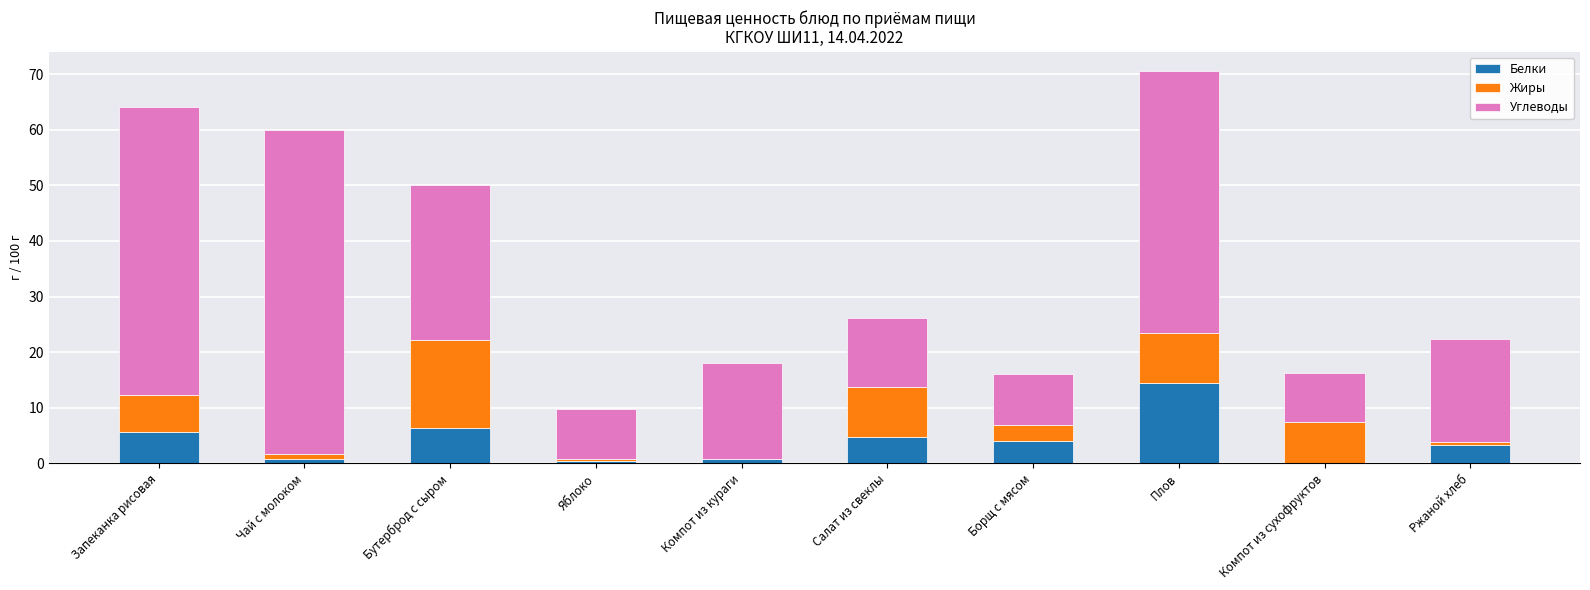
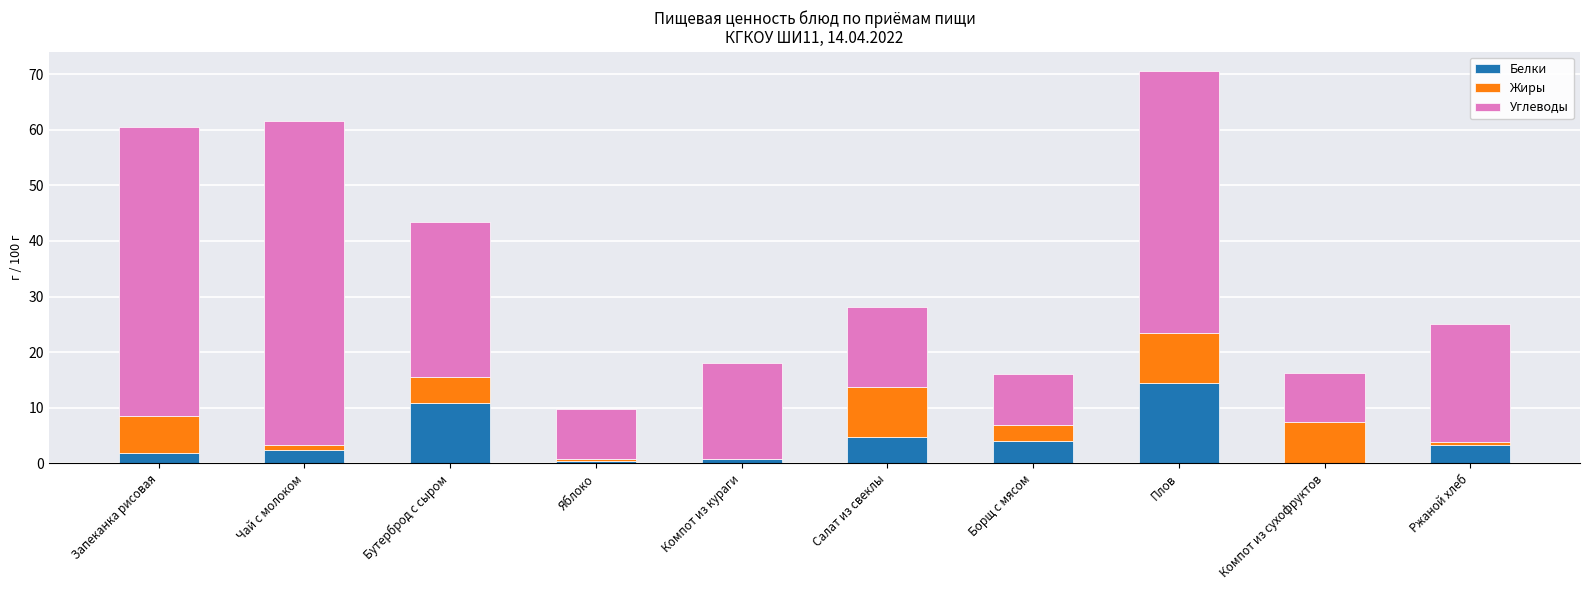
Белки, Запеканка рисовая: 6 -> 2
Белки, Чай с молоком: 1 -> 3
Белки, Бутерброд с сыром: 6 -> 11
Жиры, Бутерброд с сыром: 16 -> 5
Углеводы, Салат из свеклы: 12 -> 14
Углеводы, Ржаной хлеб: 19 -> 21
